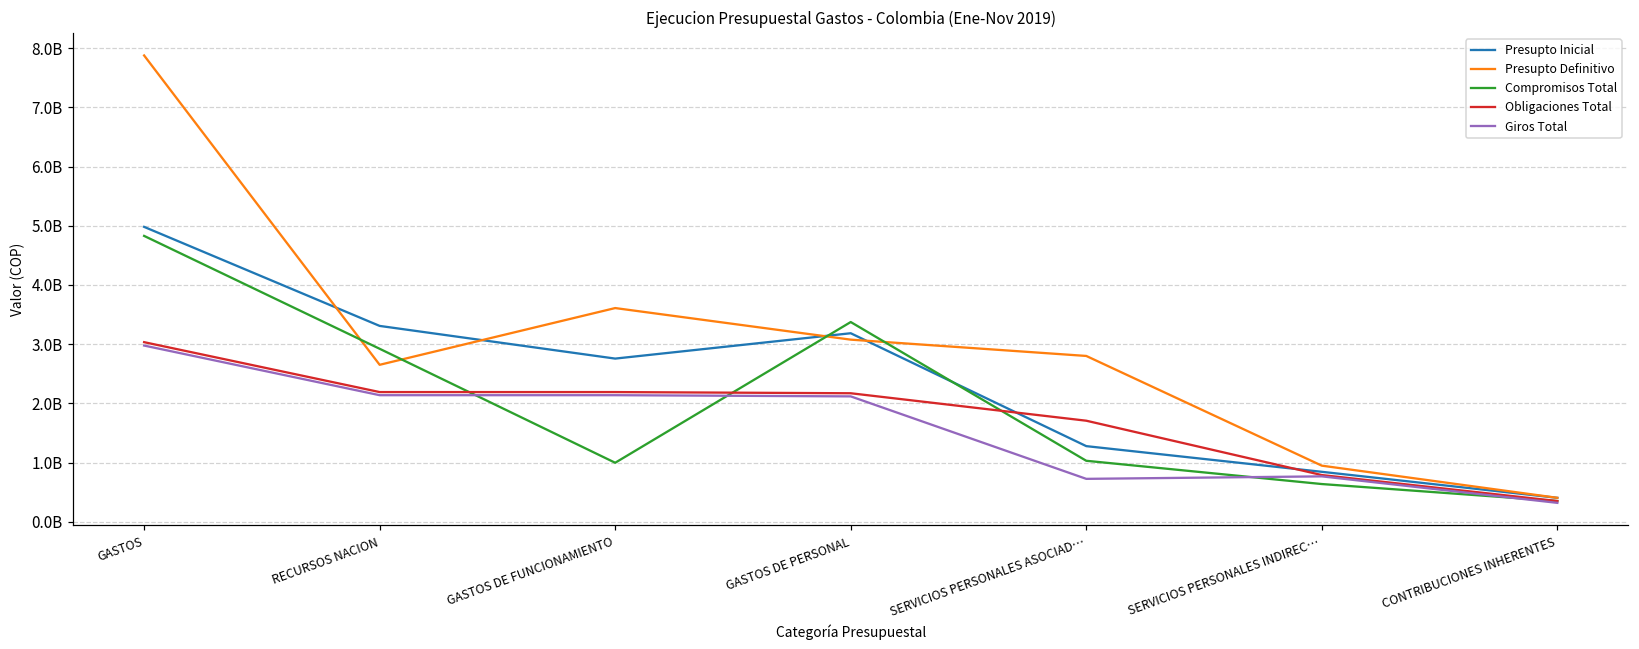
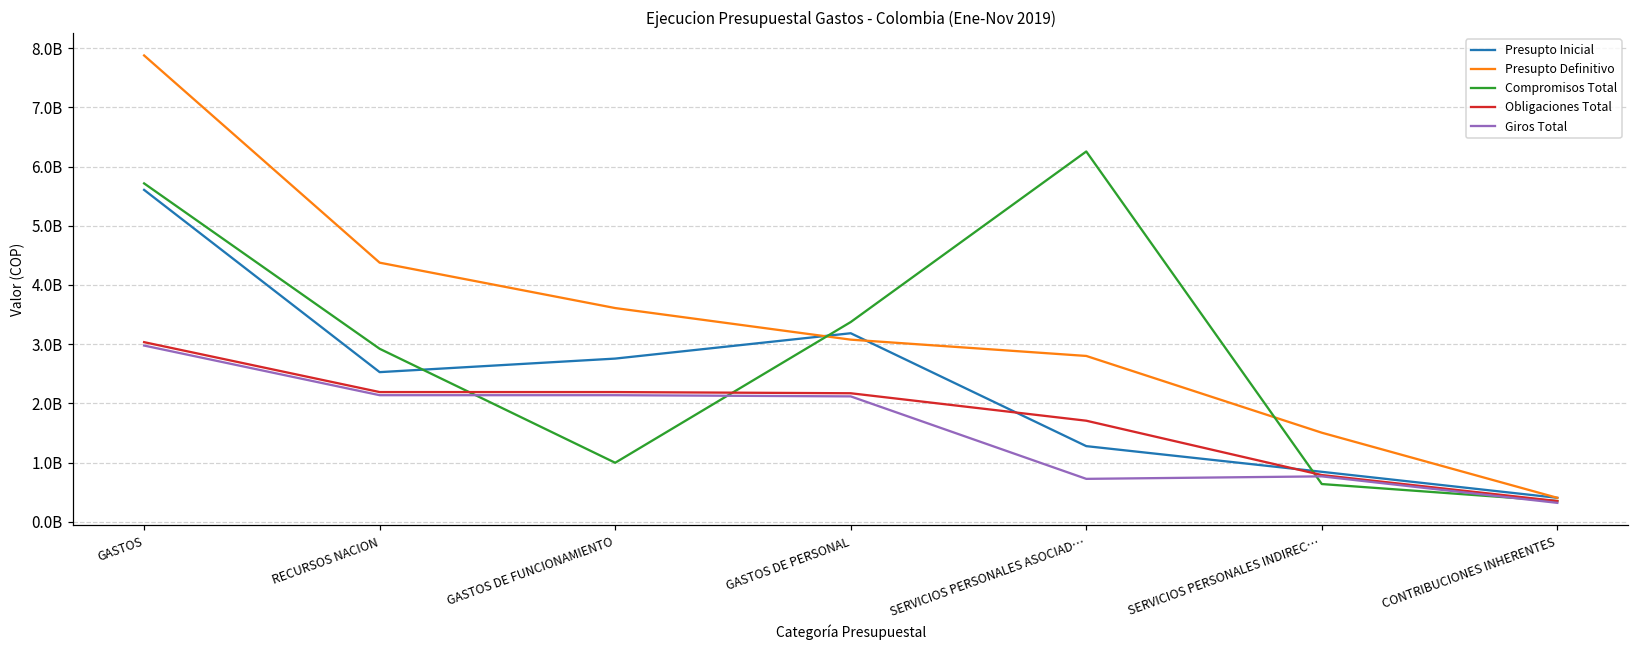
Presupto Inicial, GASTOS: 5000000000 -> 5600000000
Compromisos Total, GASTOS: 4800000000 -> 5700000000
Presupto Inicial, RECURSOS NACION: 3300000000 -> 2500000000
Presupto Definitivo, RECURSOS NACION: 2700000000 -> 4400000000
Compromisos Total, SERVICIOS PERSONALES ASOCIAD…: 1000000000 -> 6300000000
Presupto Definitivo, SERVICIOS PERSONALES INDIREC…: 900000000 -> 1500000000
